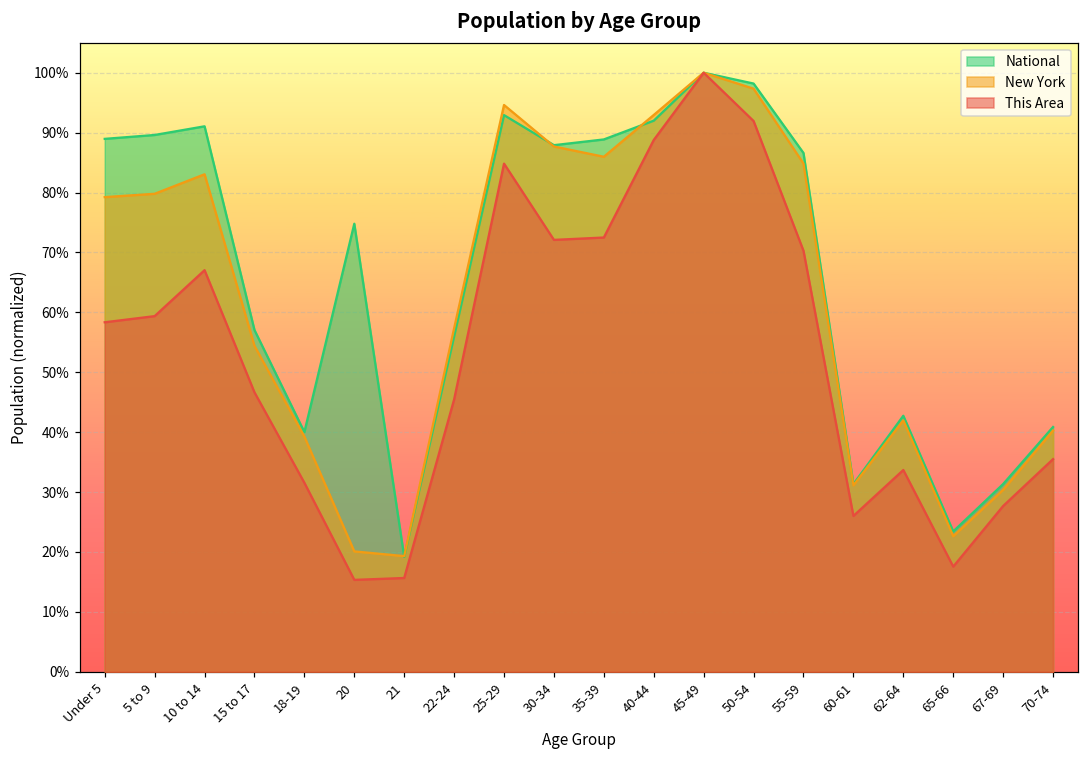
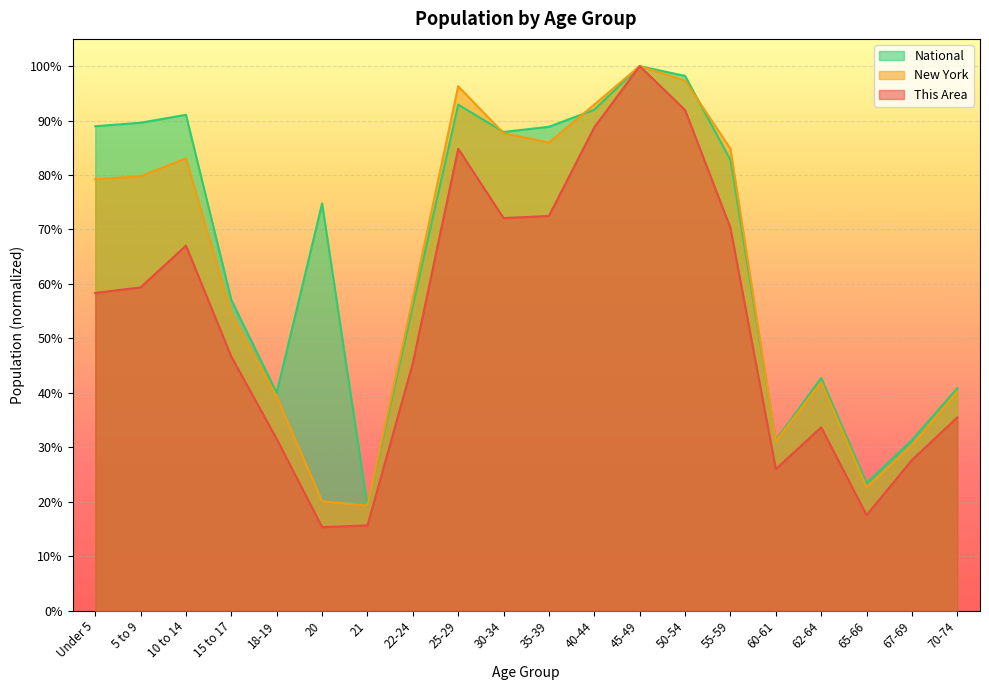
New York, 25-29: 95% -> 96%
National, 55-59: 87% -> 83%
